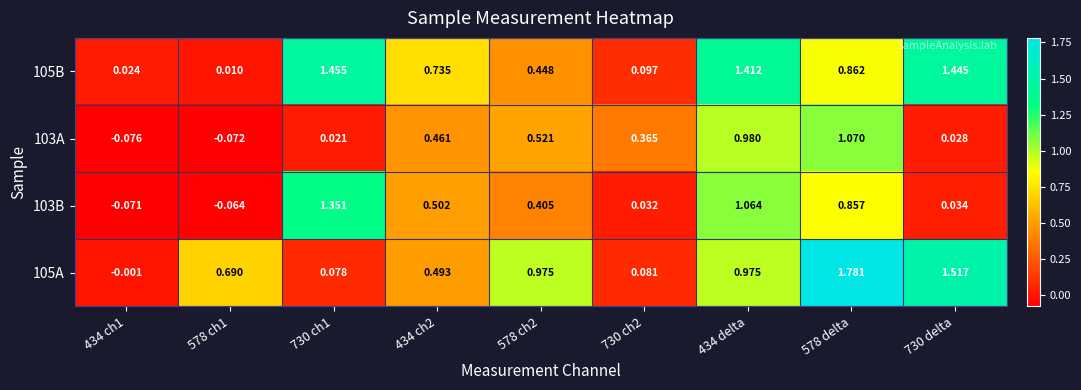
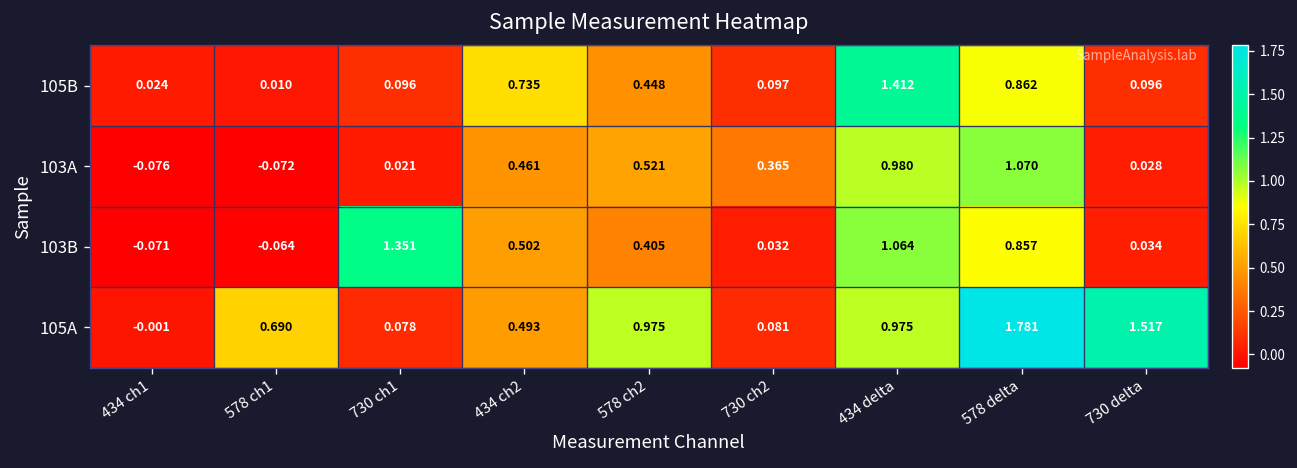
105B, 730 ch1: 1.455 -> 0.096
105B, 730 delta: 1.445 -> 0.096
